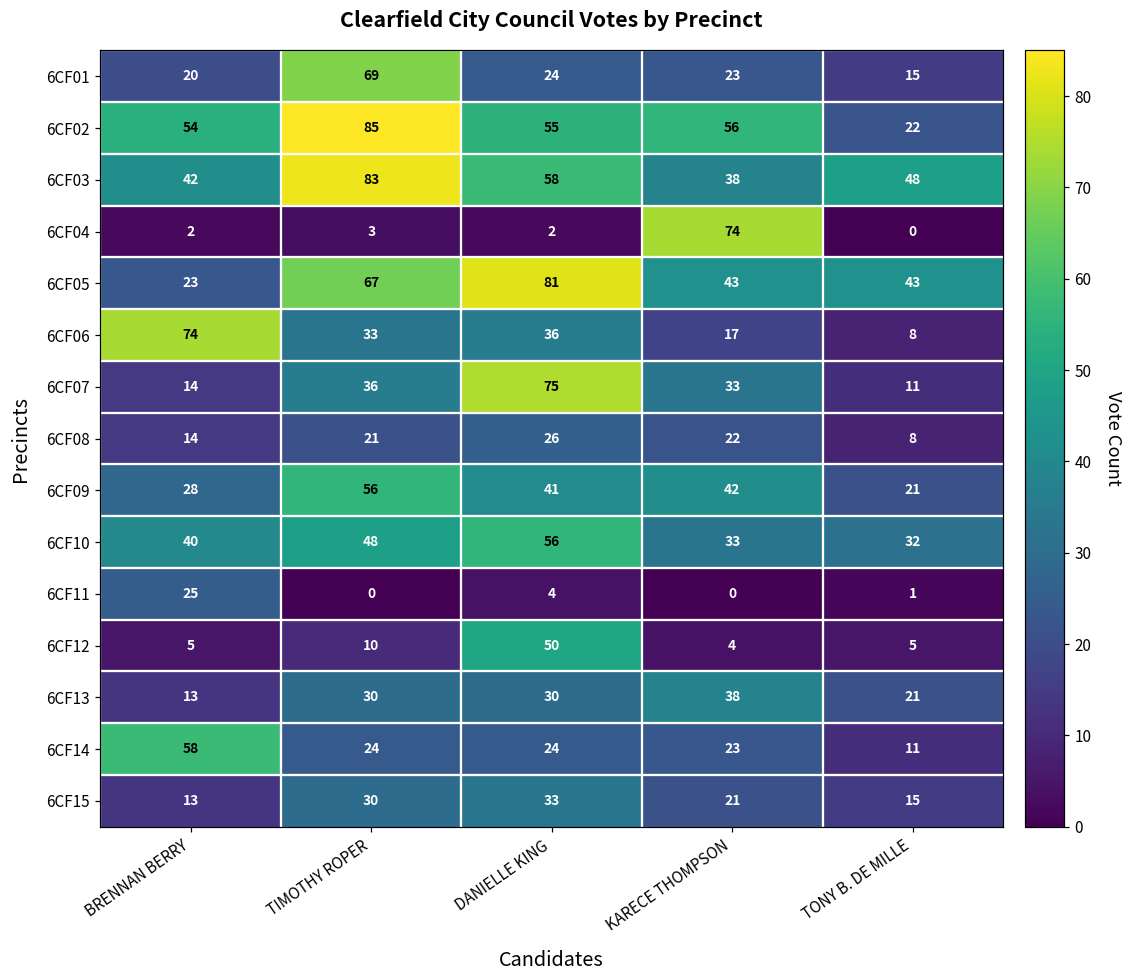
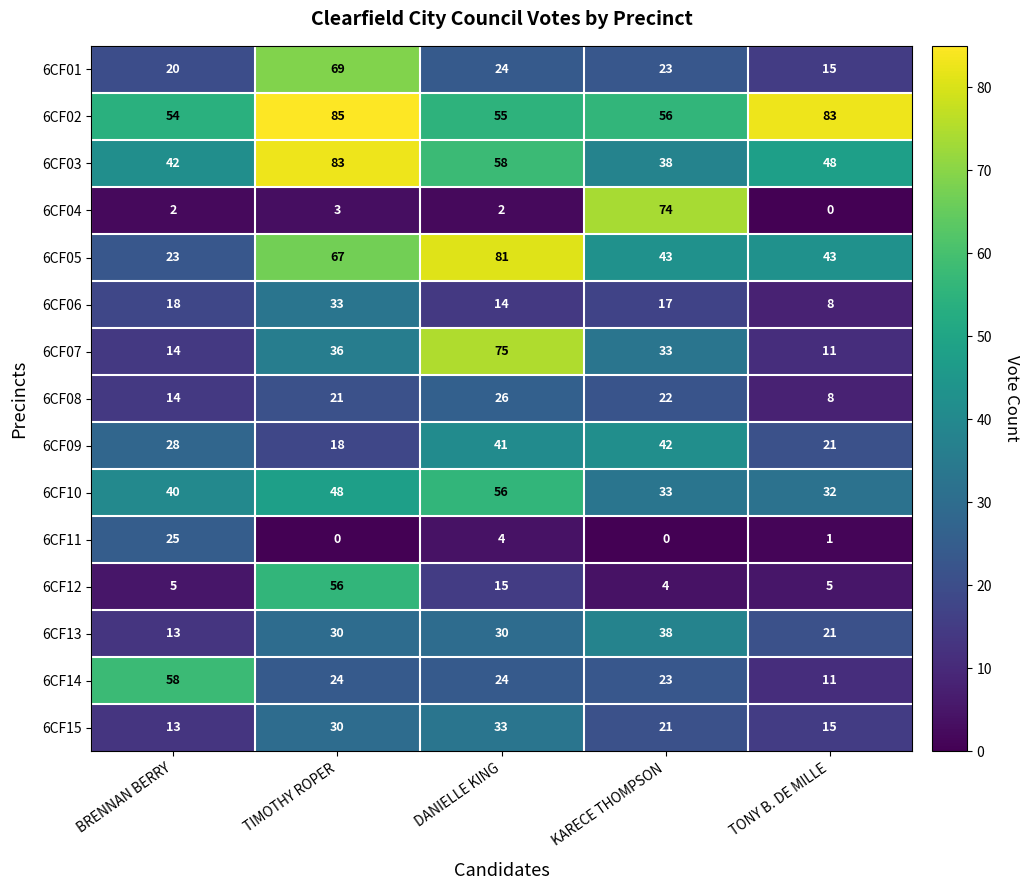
6CF02, TONY B. DE MILLE: 22 -> 83
6CF06, BRENNAN BERRY: 74 -> 18
6CF06, DANIELLE KING: 36 -> 14
6CF09, TIMOTHY ROPER: 56 -> 18
6CF12, TIMOTHY ROPER: 10 -> 56
6CF12, DANIELLE KING: 50 -> 15
